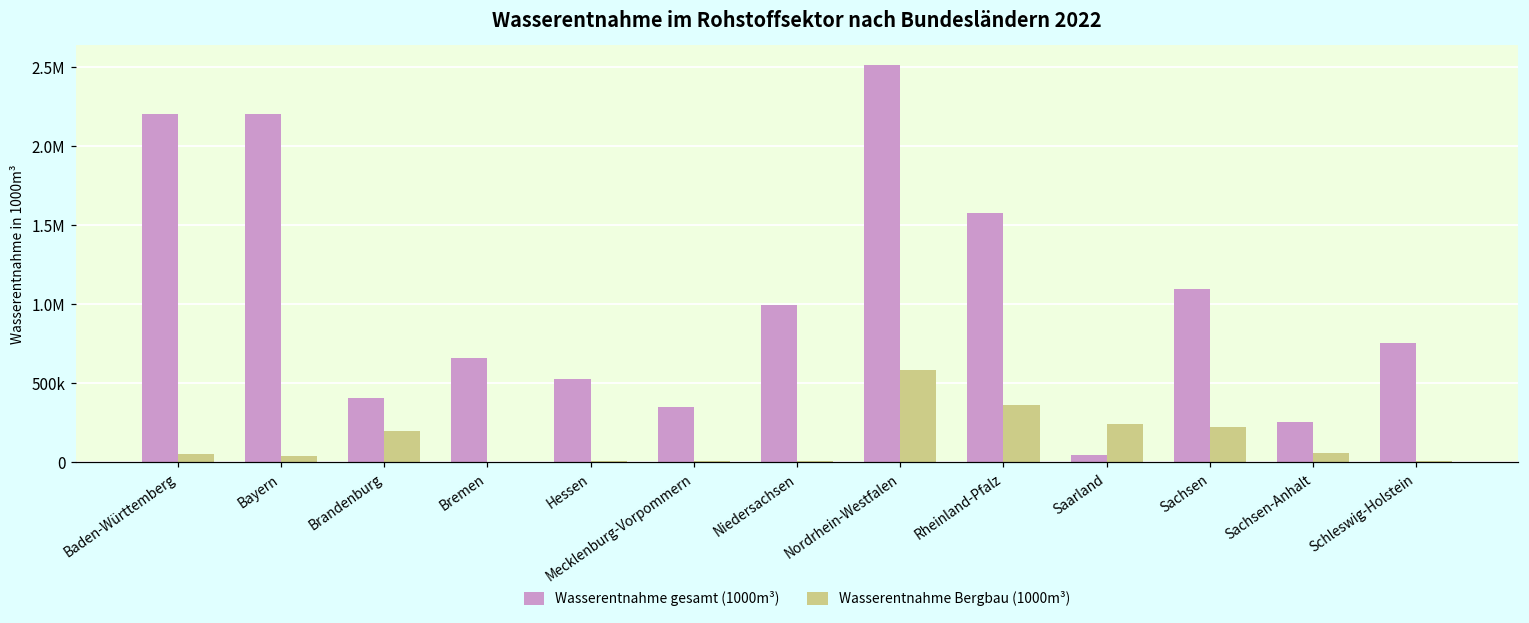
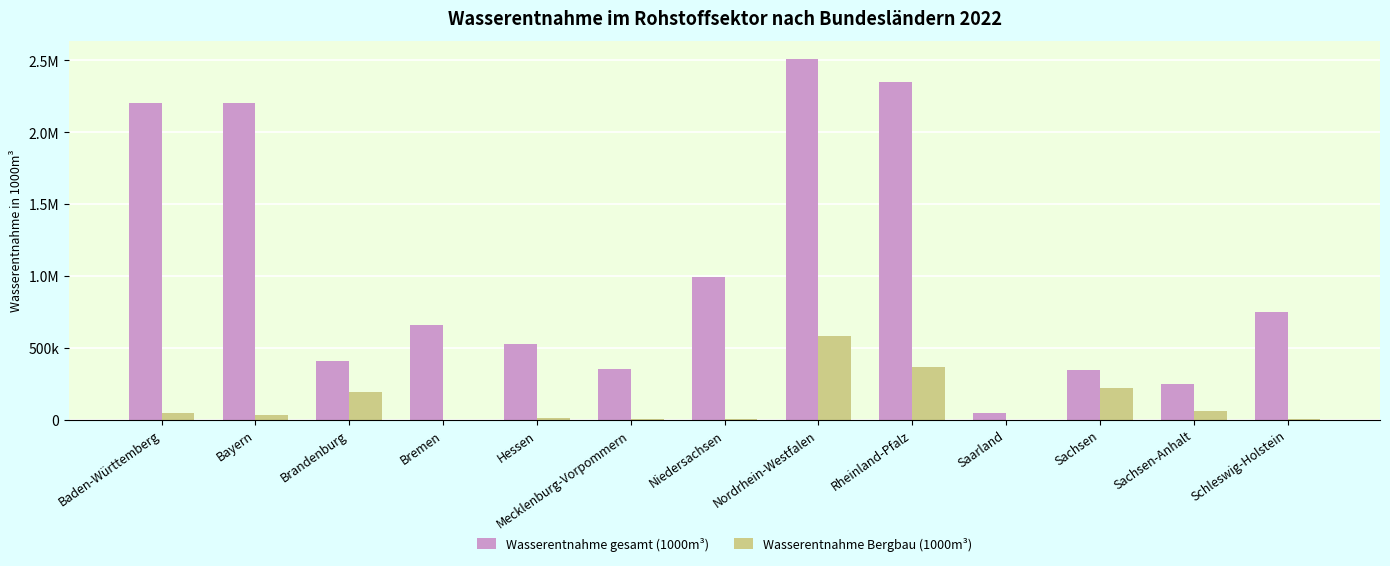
Wasserentnahme gesamt (1000m³), Rheinland-Pfalz: 1580000 -> 2350000
Wasserentnahme Bergbau (1000m³), Saarland: 240000 -> 0
Wasserentnahme gesamt (1000m³), Sachsen: 1090000 -> 340000
